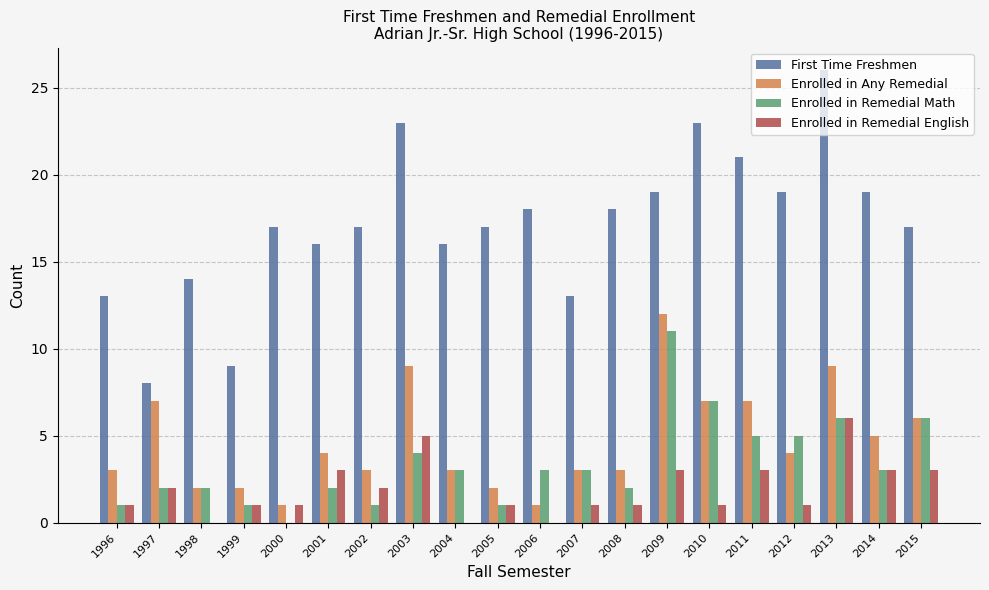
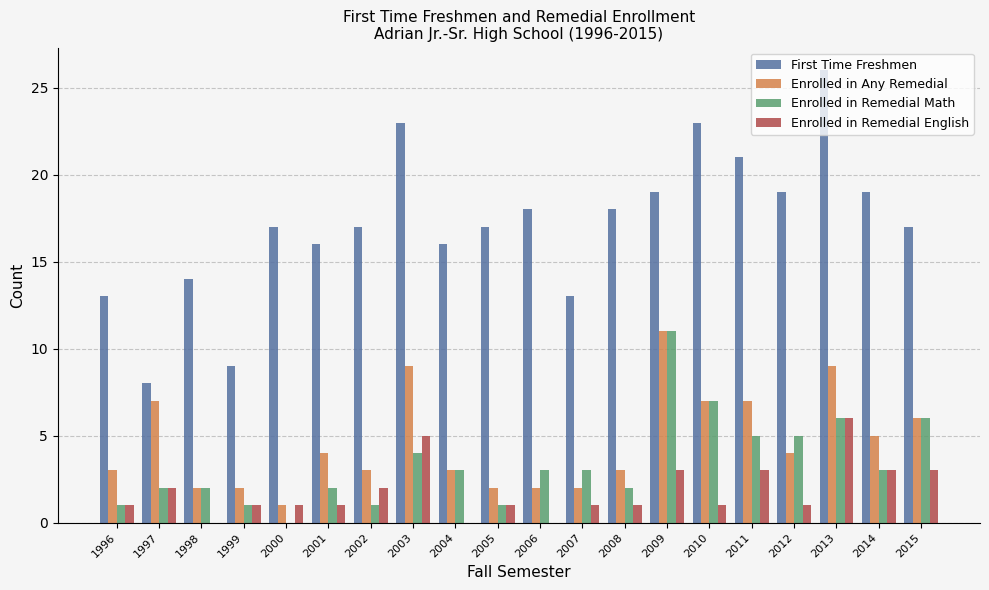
Enrolled in Remedial English, 2001: 3 -> 1
Enrolled in Any Remedial, 2006: 1 -> 2
Enrolled in Any Remedial, 2007: 3 -> 2
Enrolled in Any Remedial, 2009: 12 -> 11
